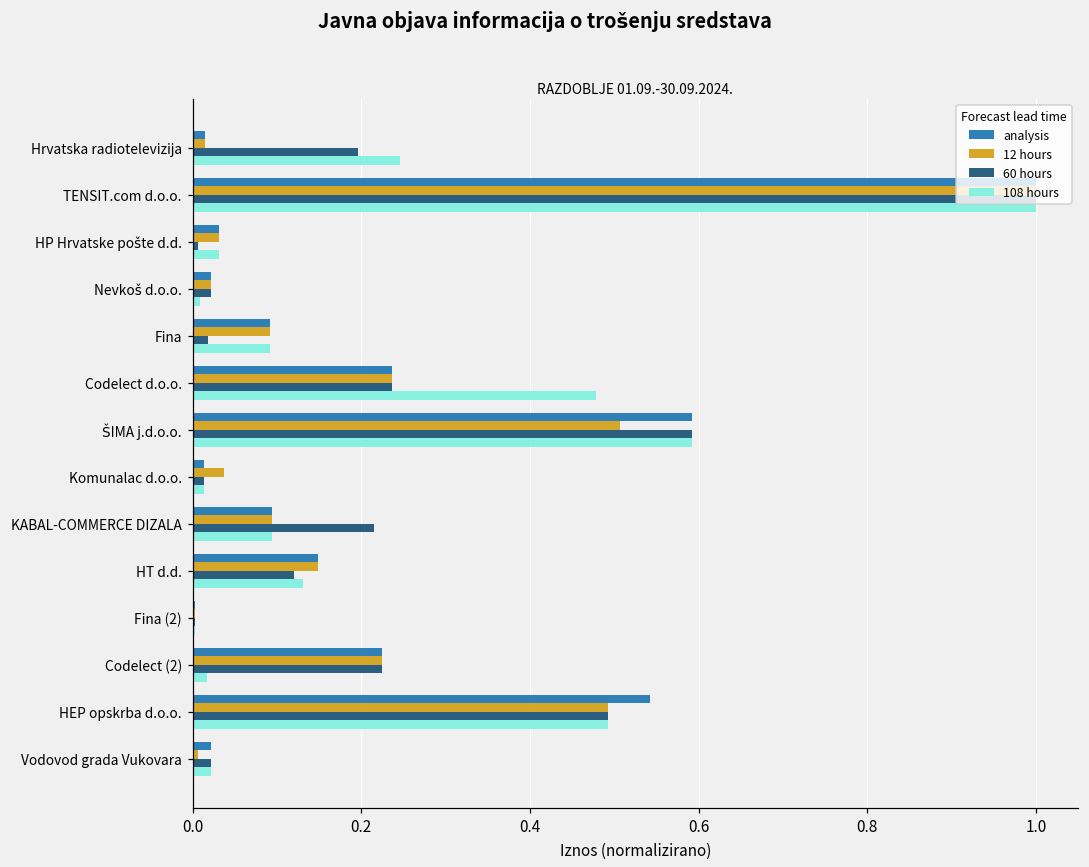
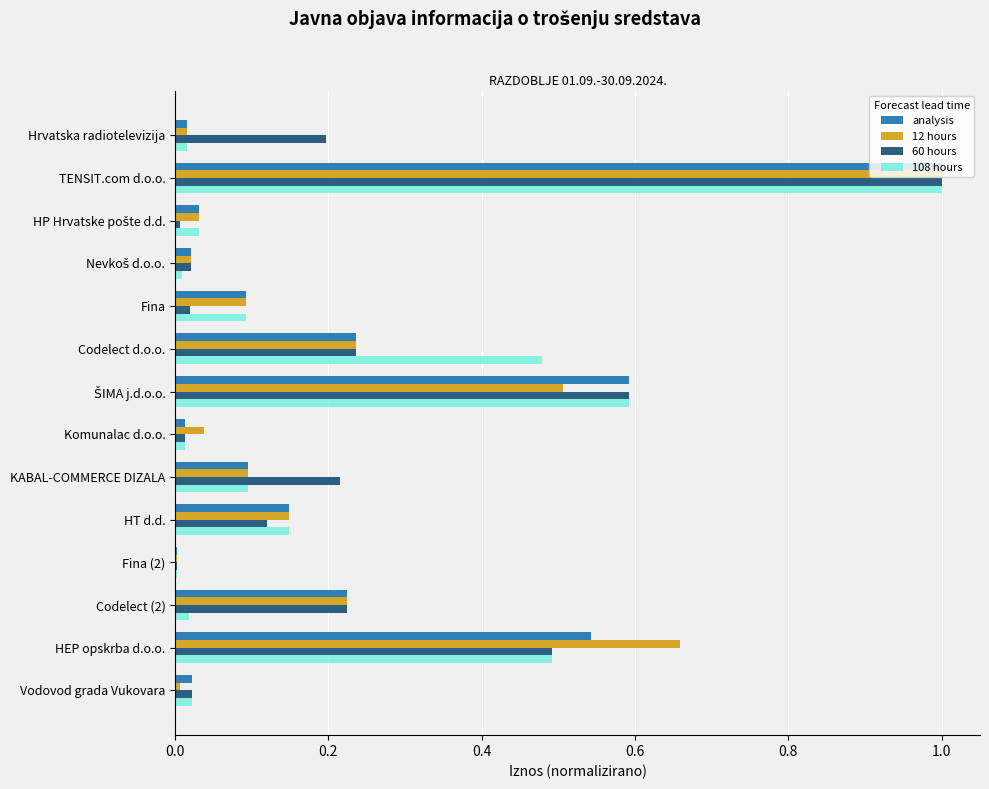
108 hours, Hrvatska radiotelevizija: 0.25 -> 0.02
108 hours, HT d.d.: 0.13 -> 0.15
12 hours, HEP opskrba d.o.o.: 0.49 -> 0.66
